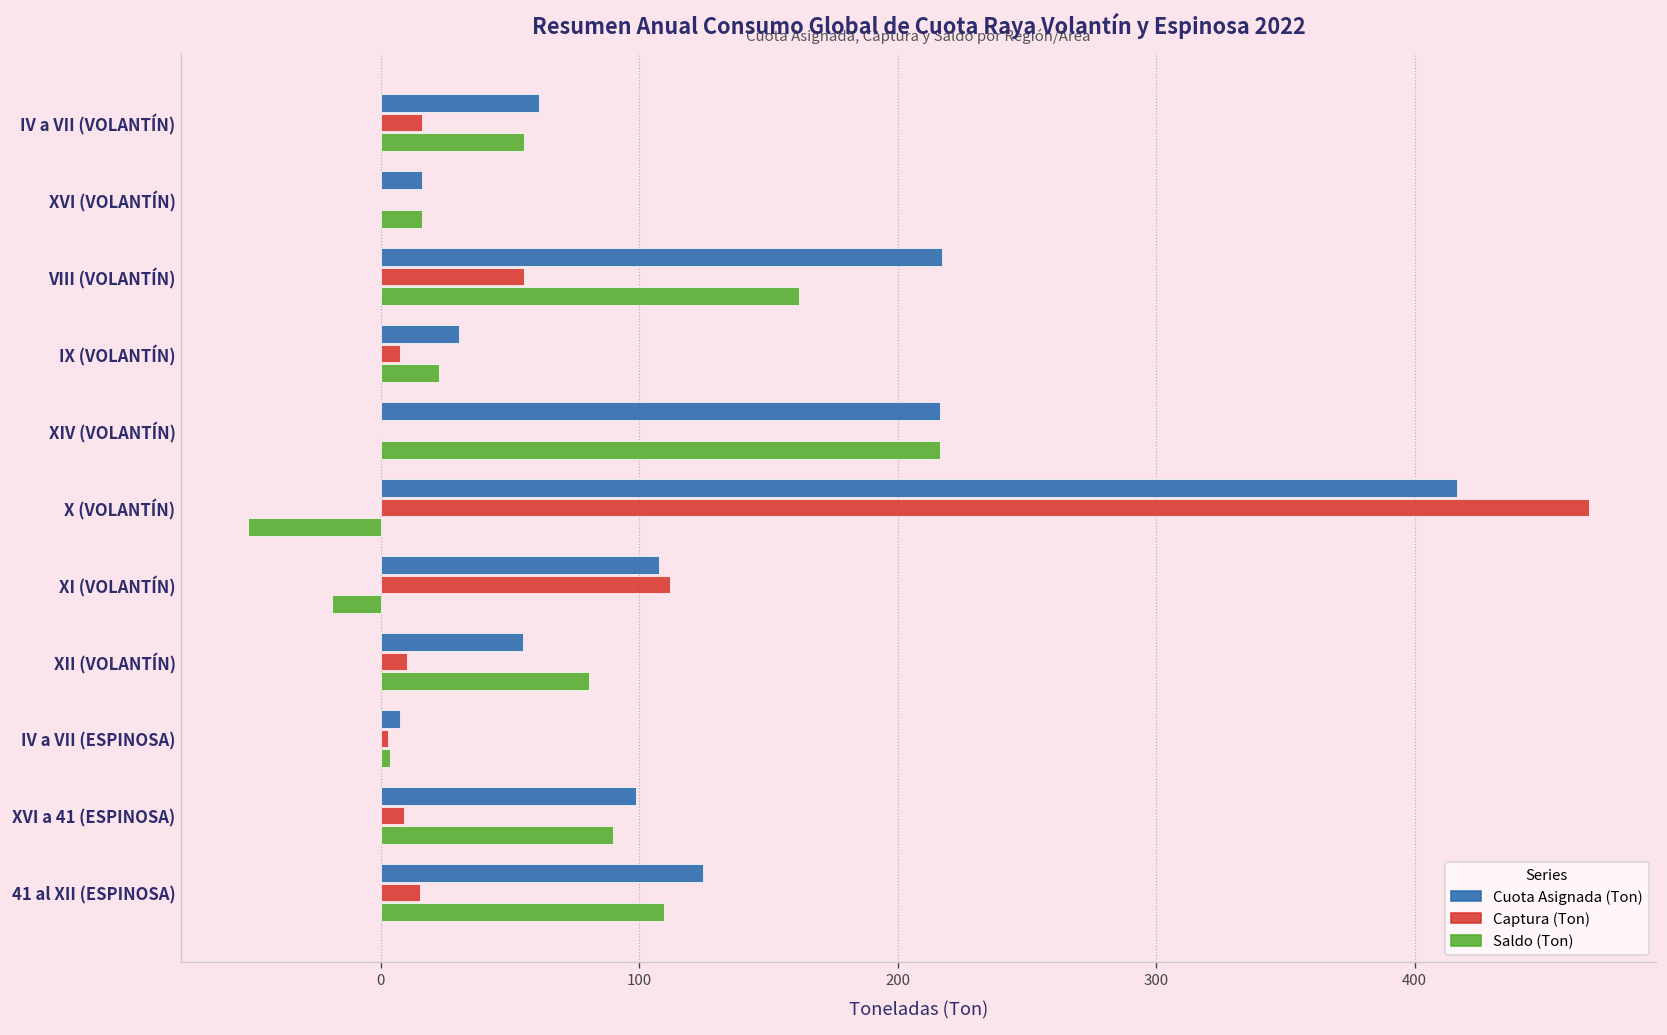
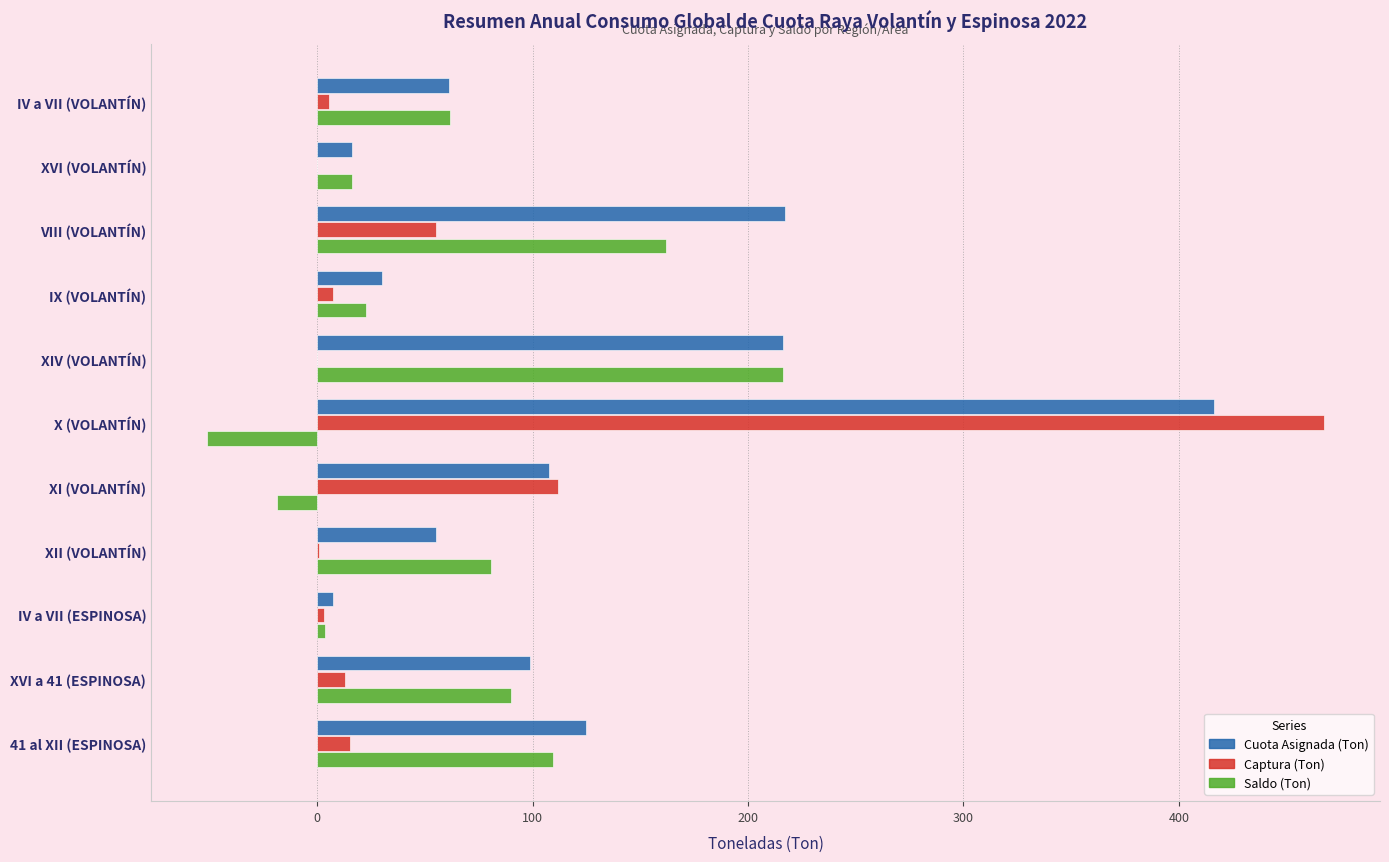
Captura (Ton), IV a VII (VOLANTÍN): 16 -> 6
Saldo (Ton), IV a VII (VOLANTÍN): 56 -> 62
Captura (Ton), XII (VOLANTÍN): 10 -> 1
Captura (Ton), XVI a 41 (ESPINOSA): 9 -> 13
